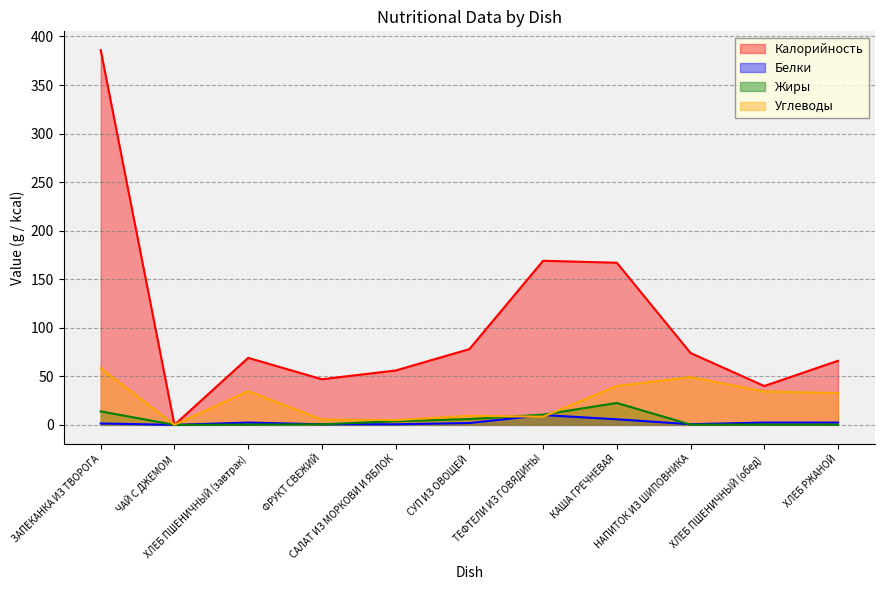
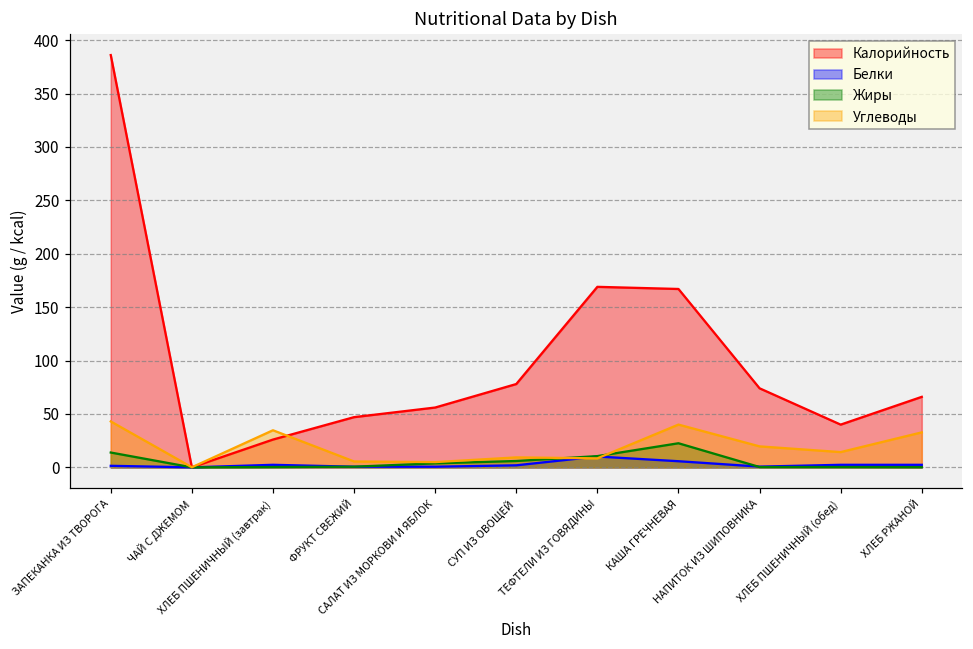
Углеводы, ЗАПЕКАНКА ИЗ ТВОРОГА: 60 -> 40
Калорийность, ХЛЕБ ПШЕНИЧНЫЙ (завтрак): 70 -> 30
Углеводы, НАПИТОК ИЗ ШИПОВНИКА: 50 -> 20
Углеводы, ХЛЕБ ПШЕНИЧНЫЙ (обед): 30 -> 10
